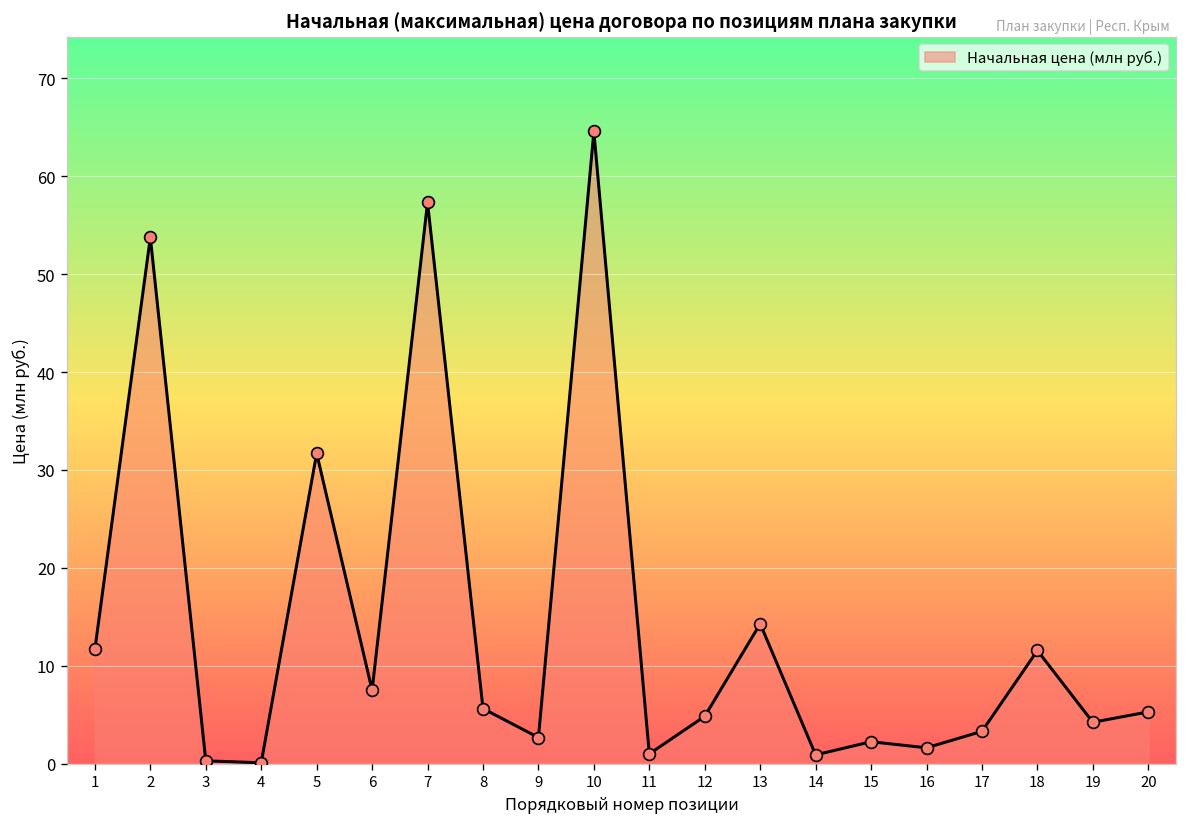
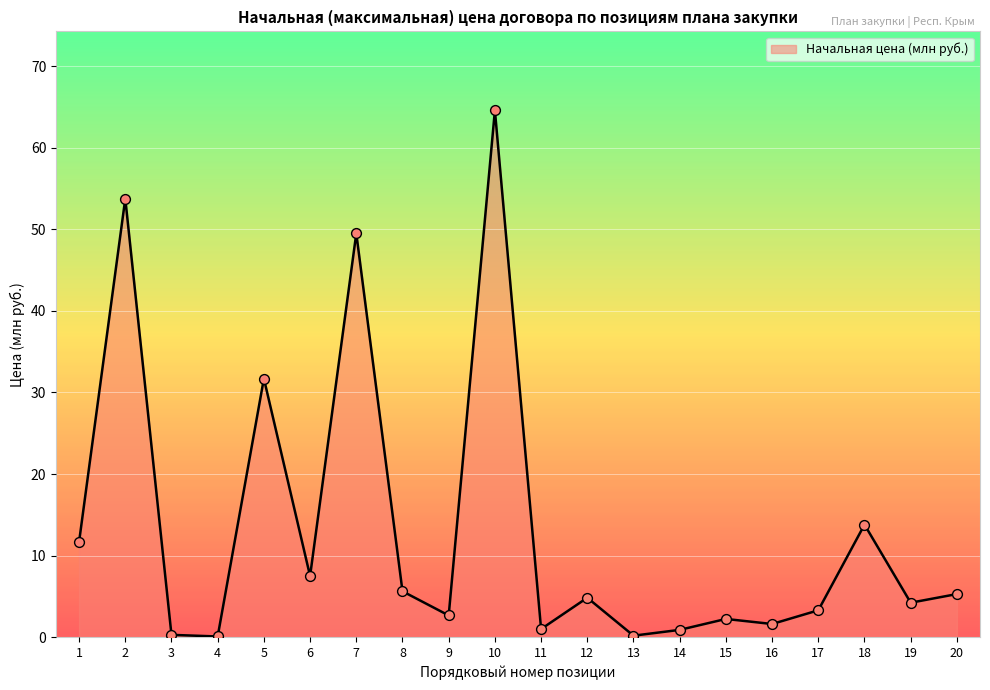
7: 57 -> 50
13: 14 -> 0
18: 12 -> 14
